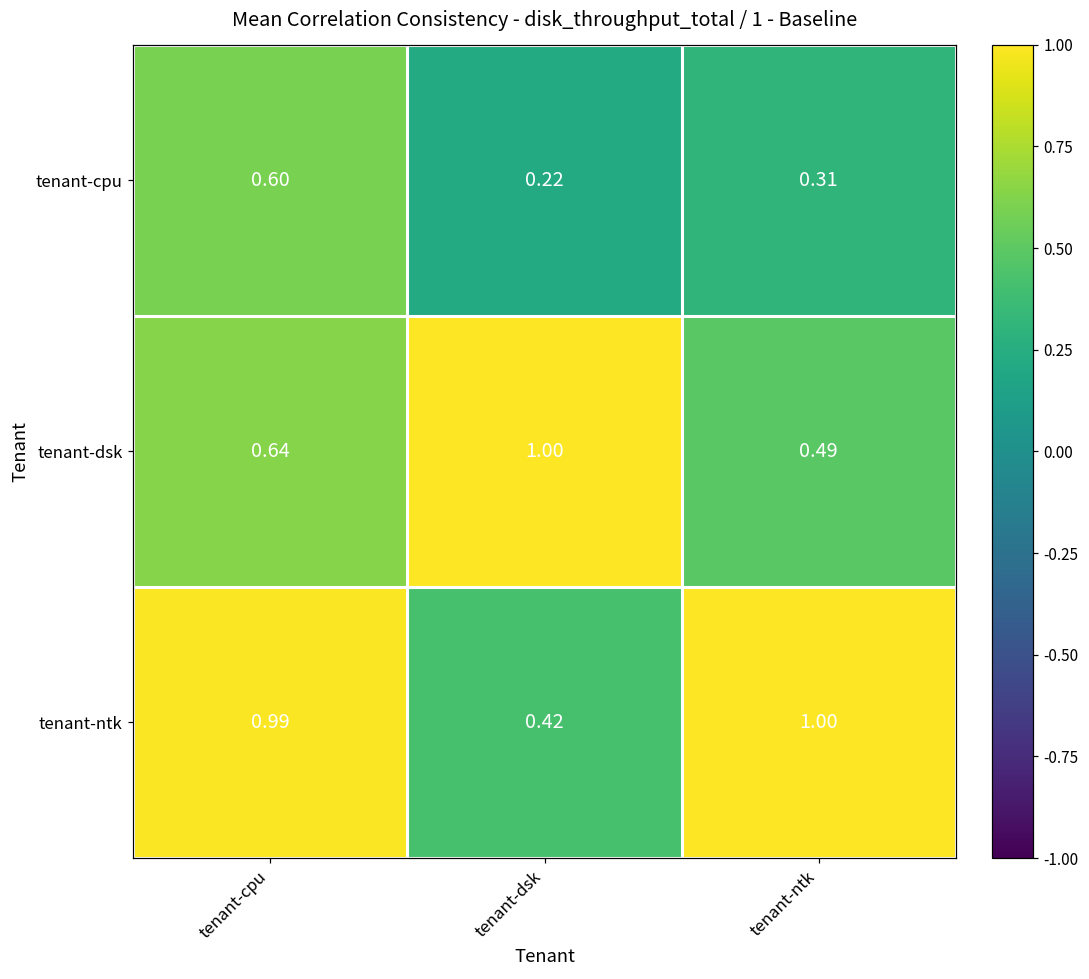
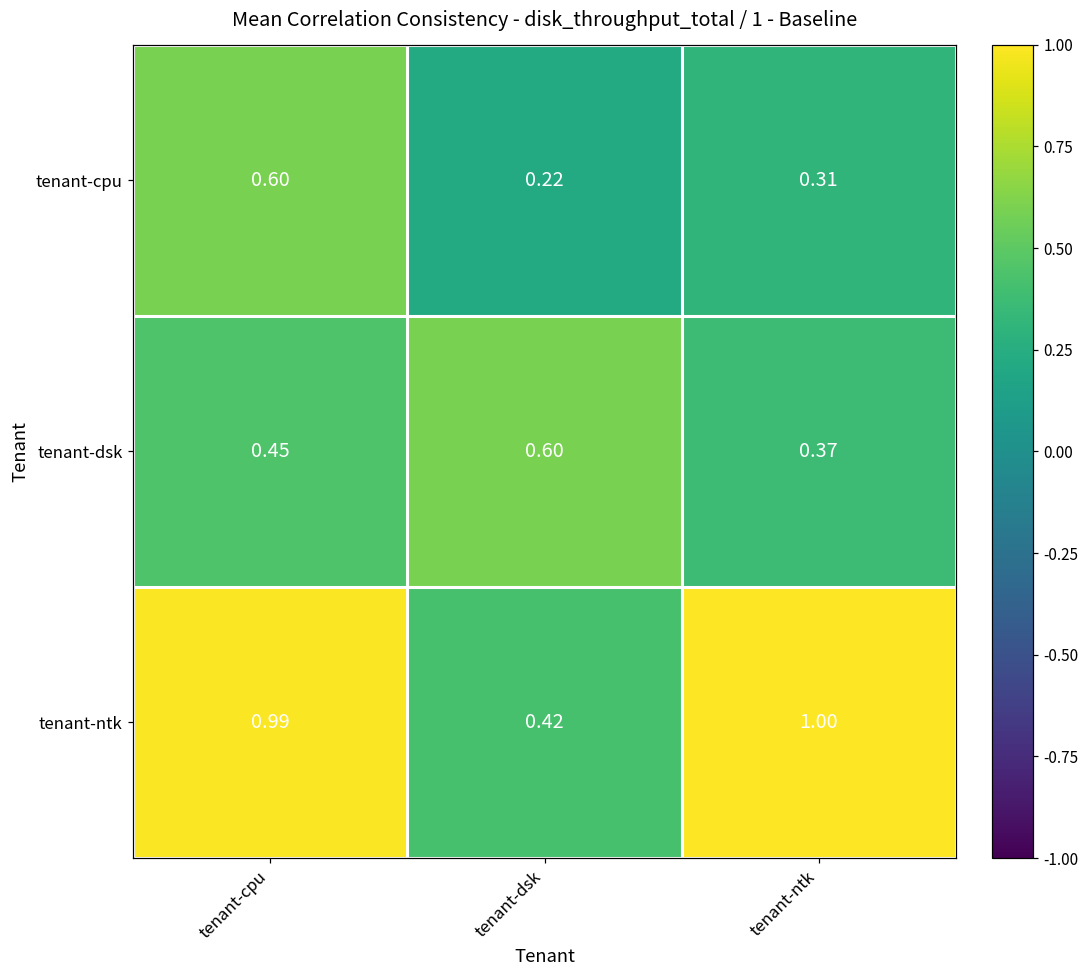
tenant-dsk, tenant-cpu: 0.64 -> 0.45
tenant-dsk, tenant-dsk: 1.00 -> 0.60
tenant-dsk, tenant-ntk: 0.49 -> 0.37
